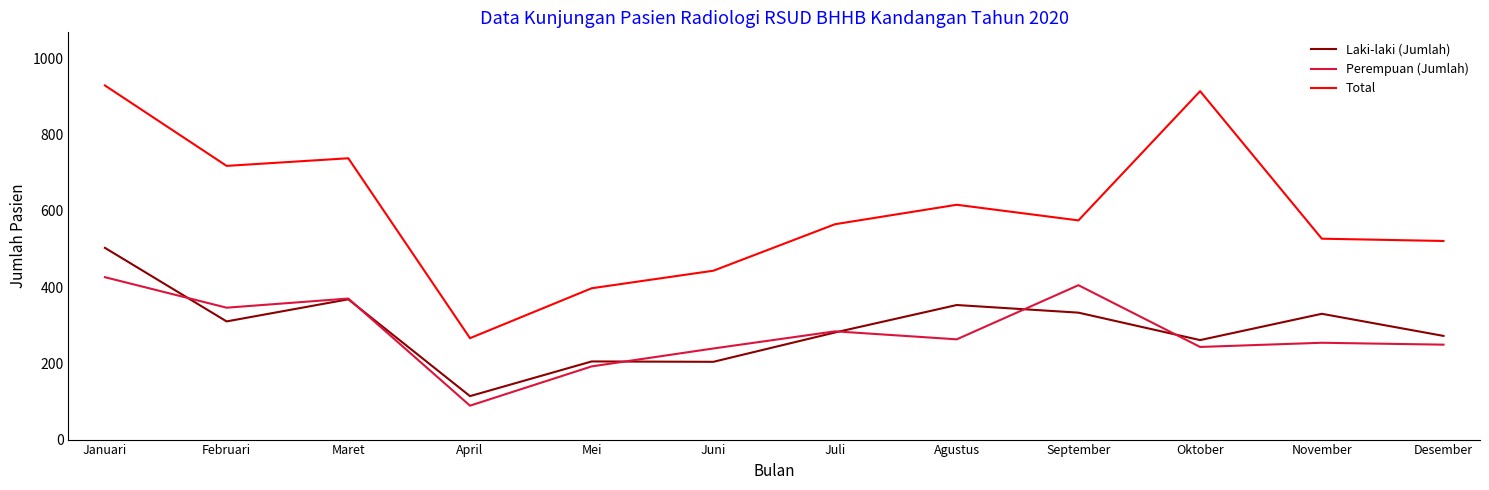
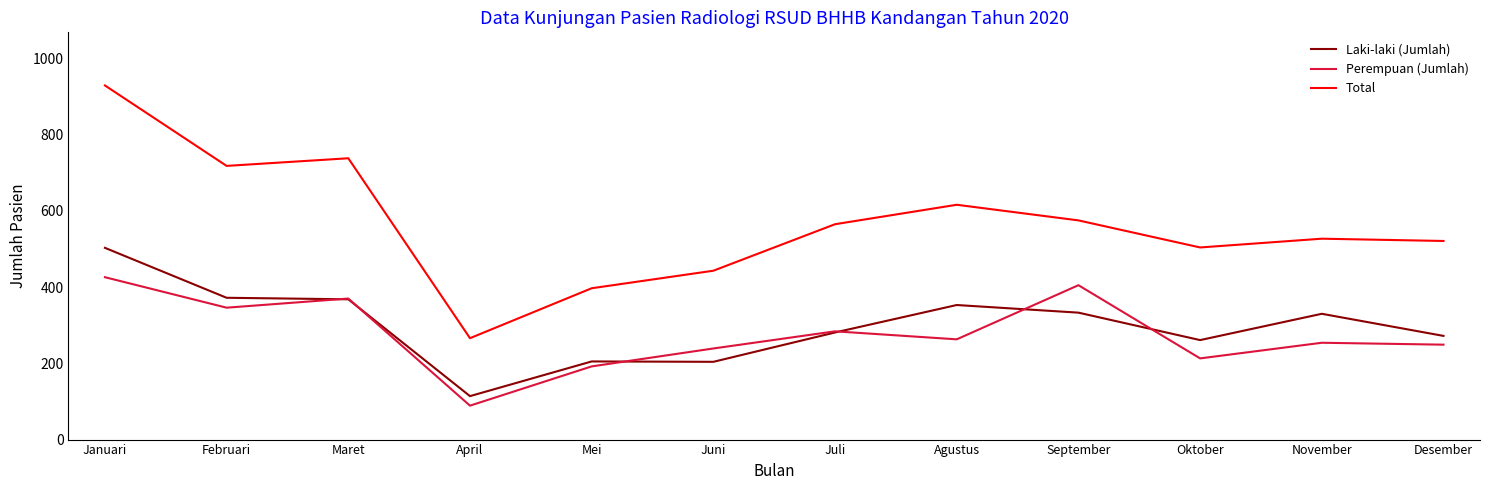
Laki-laki (Jumlah), Februari: 310 -> 370
Perempuan (Jumlah), Oktober: 240 -> 210
Total, Oktober: 910 -> 500
